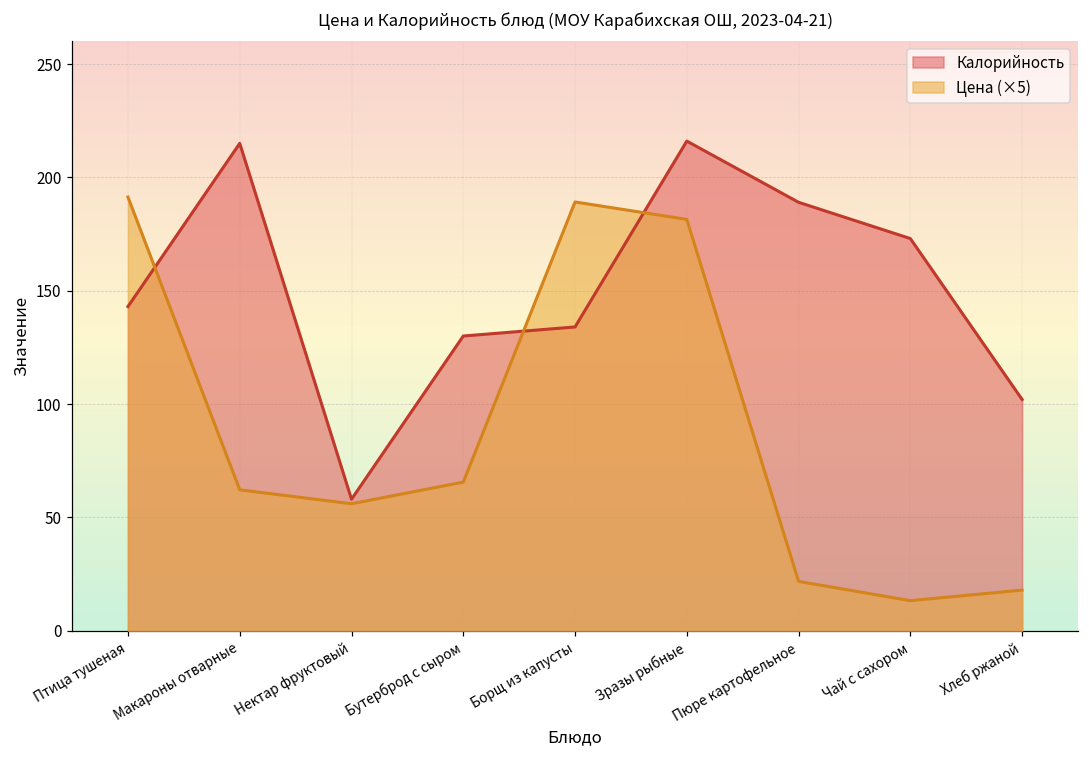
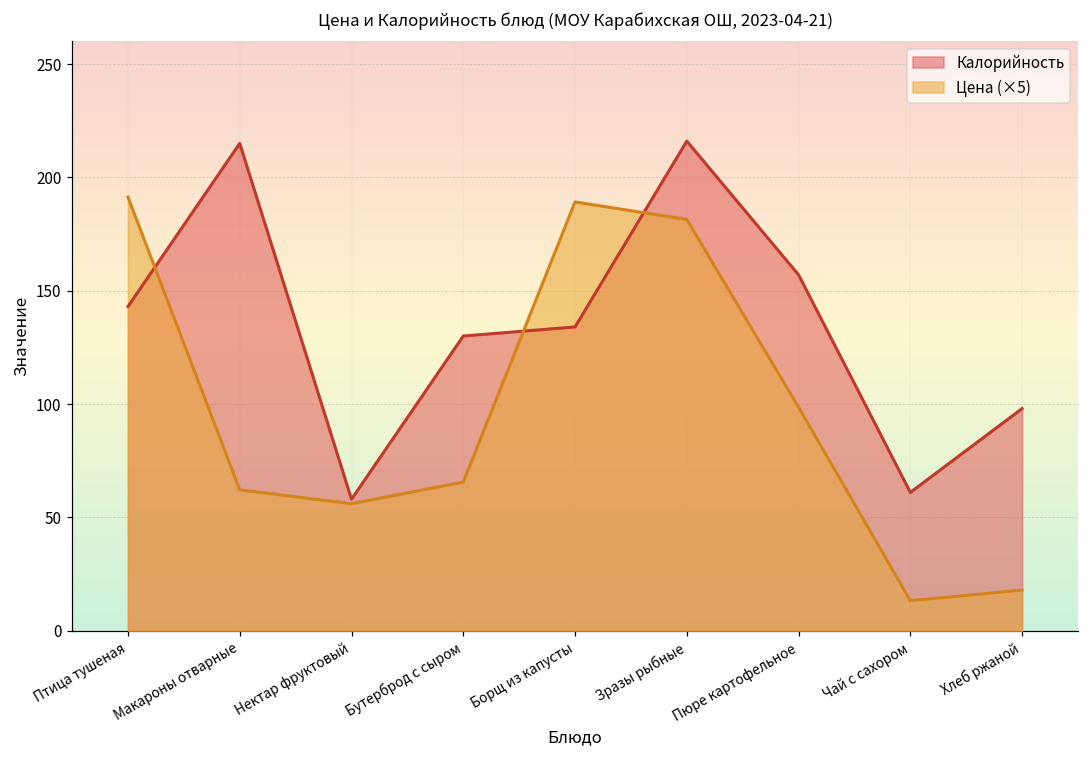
Калорийность, Пюре картофельное: 189 -> 157
Цена (×5), Пюре картофельное: 22 -> 99
Калорийность, Чай с сахором: 173 -> 61
Калорийность, Хлеб ржаной: 102 -> 98
